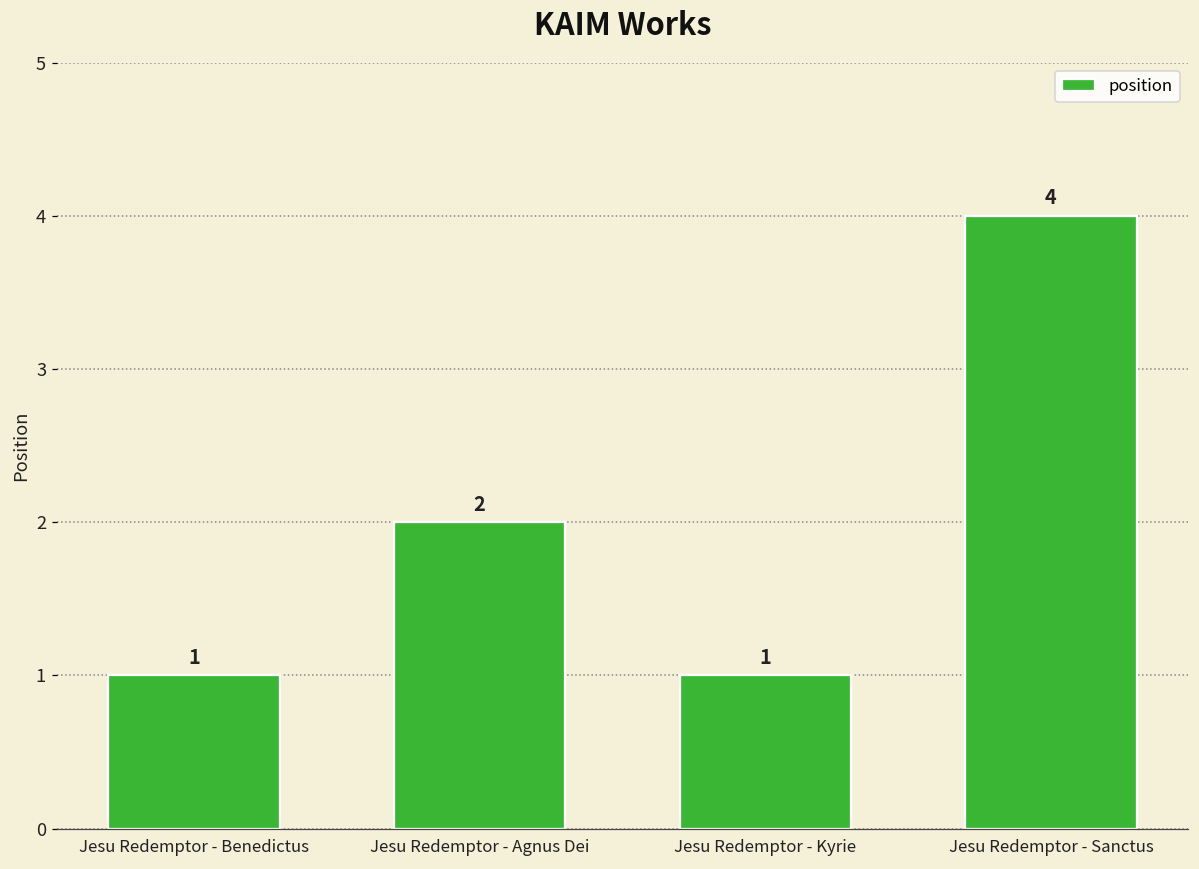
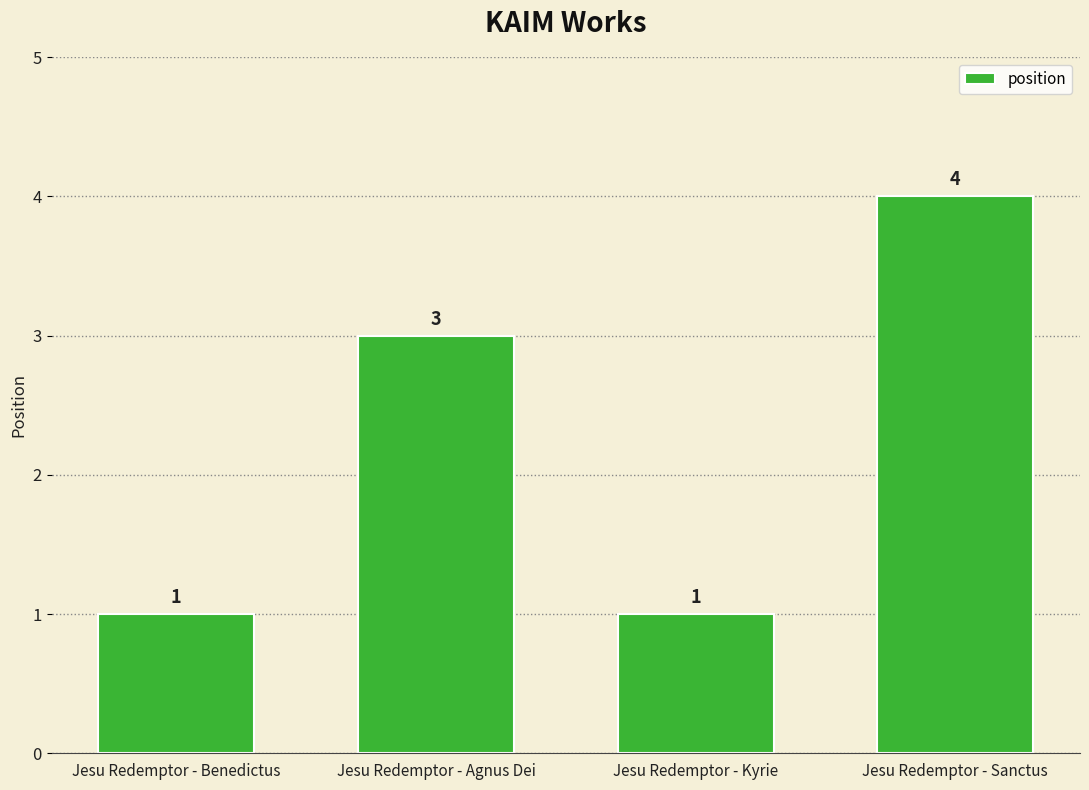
Jesu Redemptor - Agnus Dei: 2 -> 3
